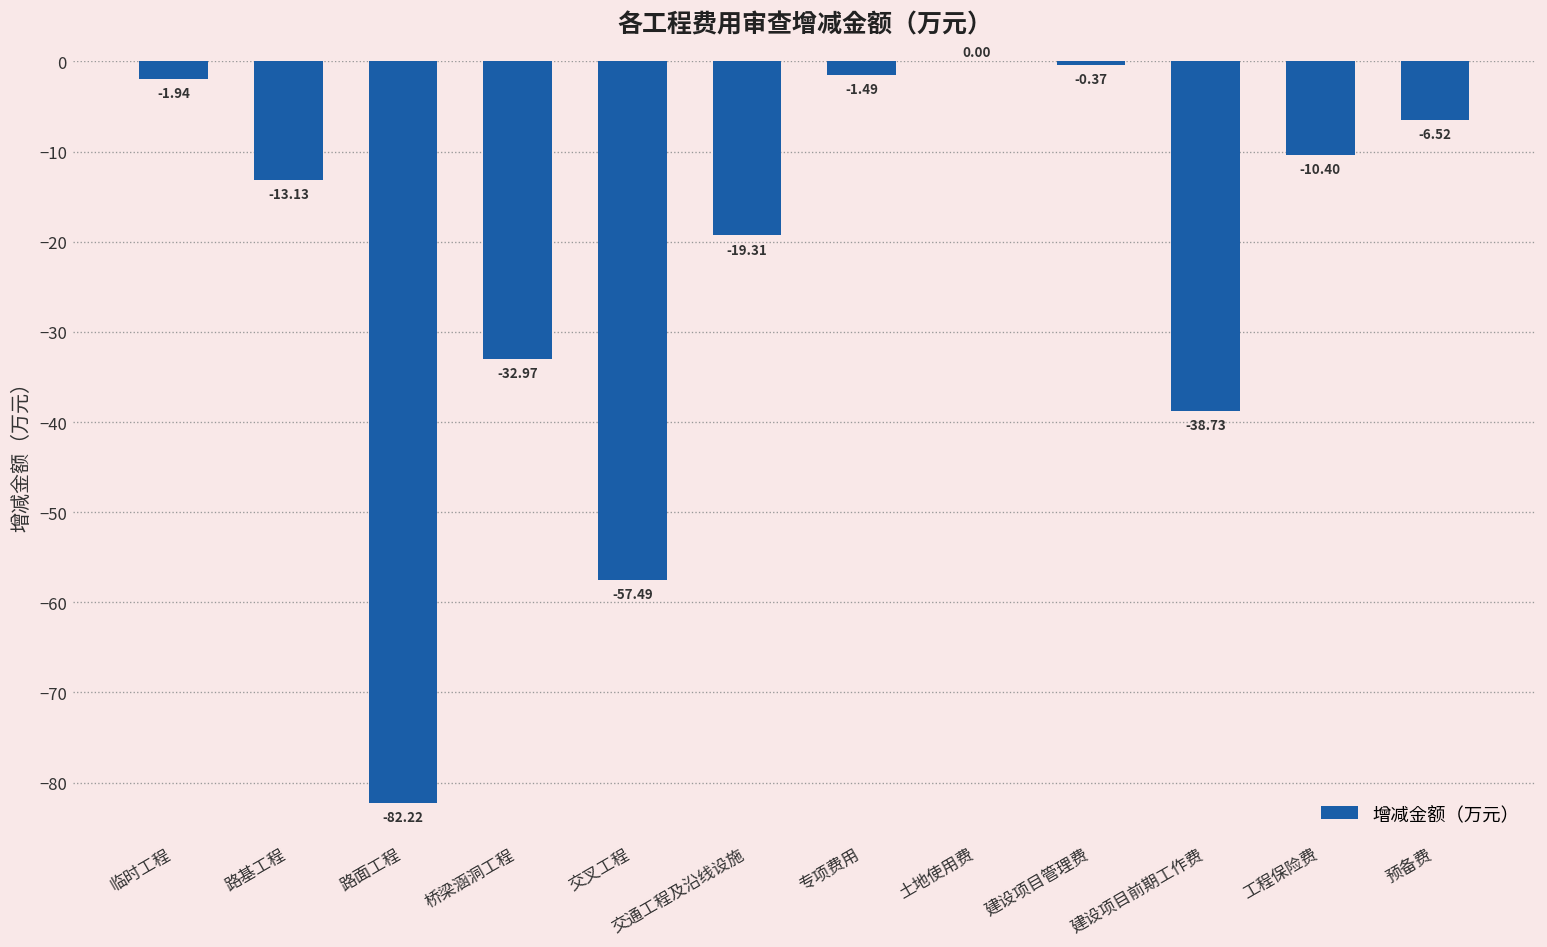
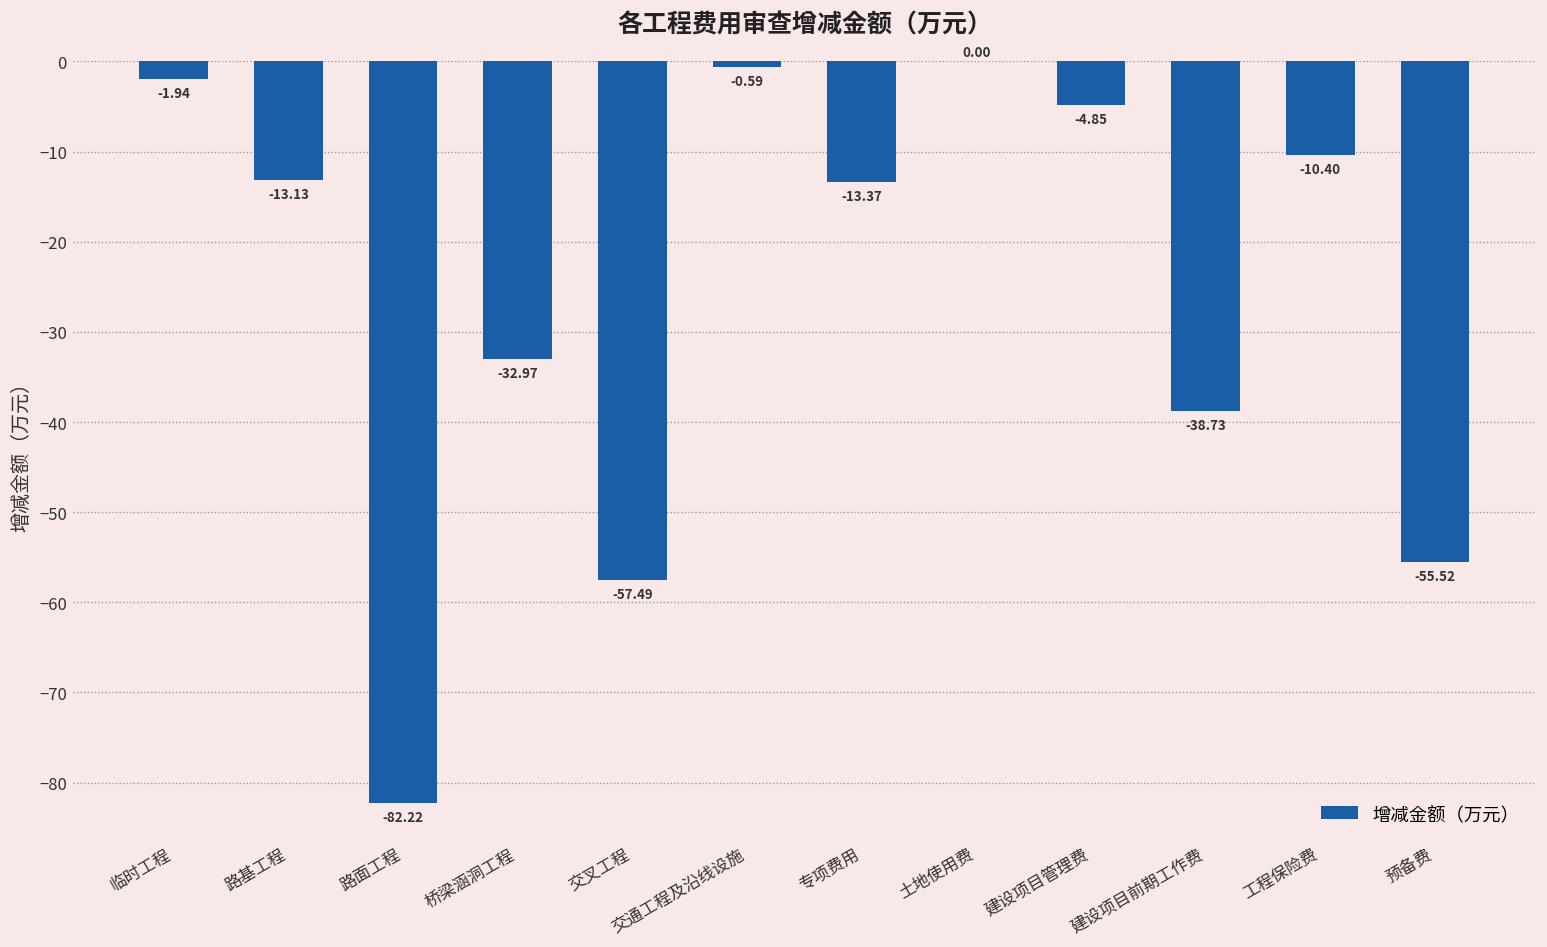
交通工程及沿线设施: -19.31 -> -0.59
专项费用: -1.49 -> -13.37
建设项目管理费: -0.37 -> -4.85
预备费: -6.52 -> -55.52
